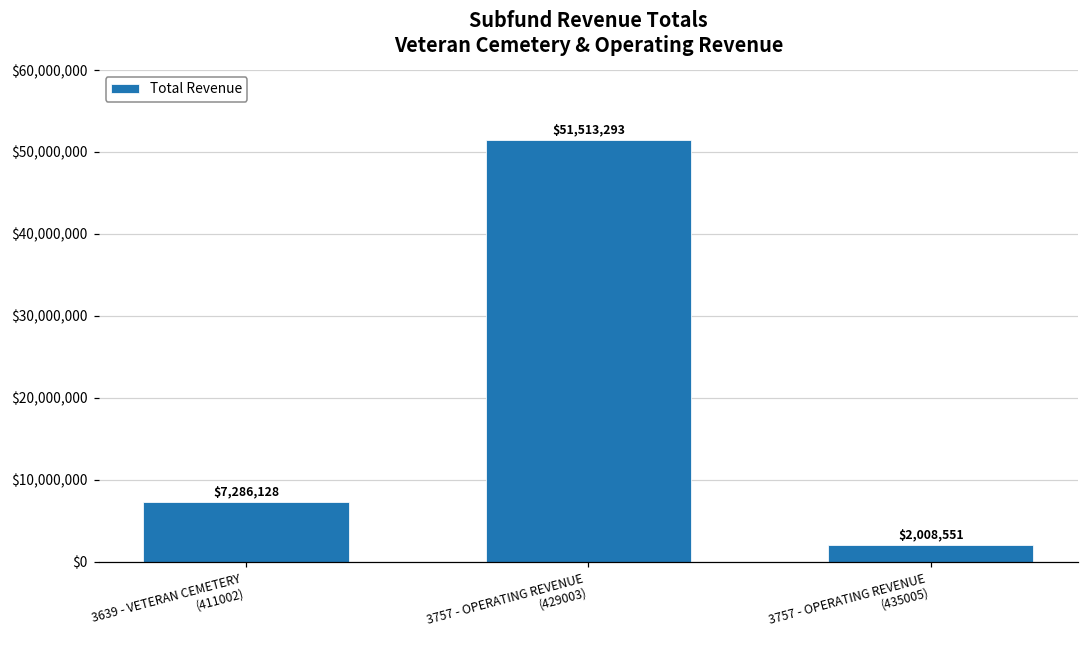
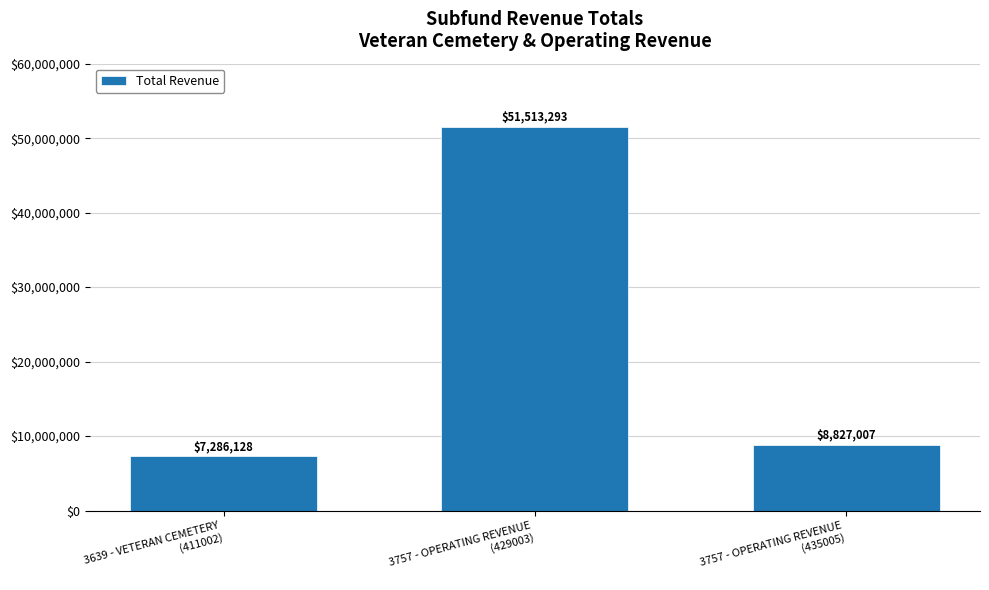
3757 - OPERATING REVENUE (435005): $2,008,551 -> $8,827,007
